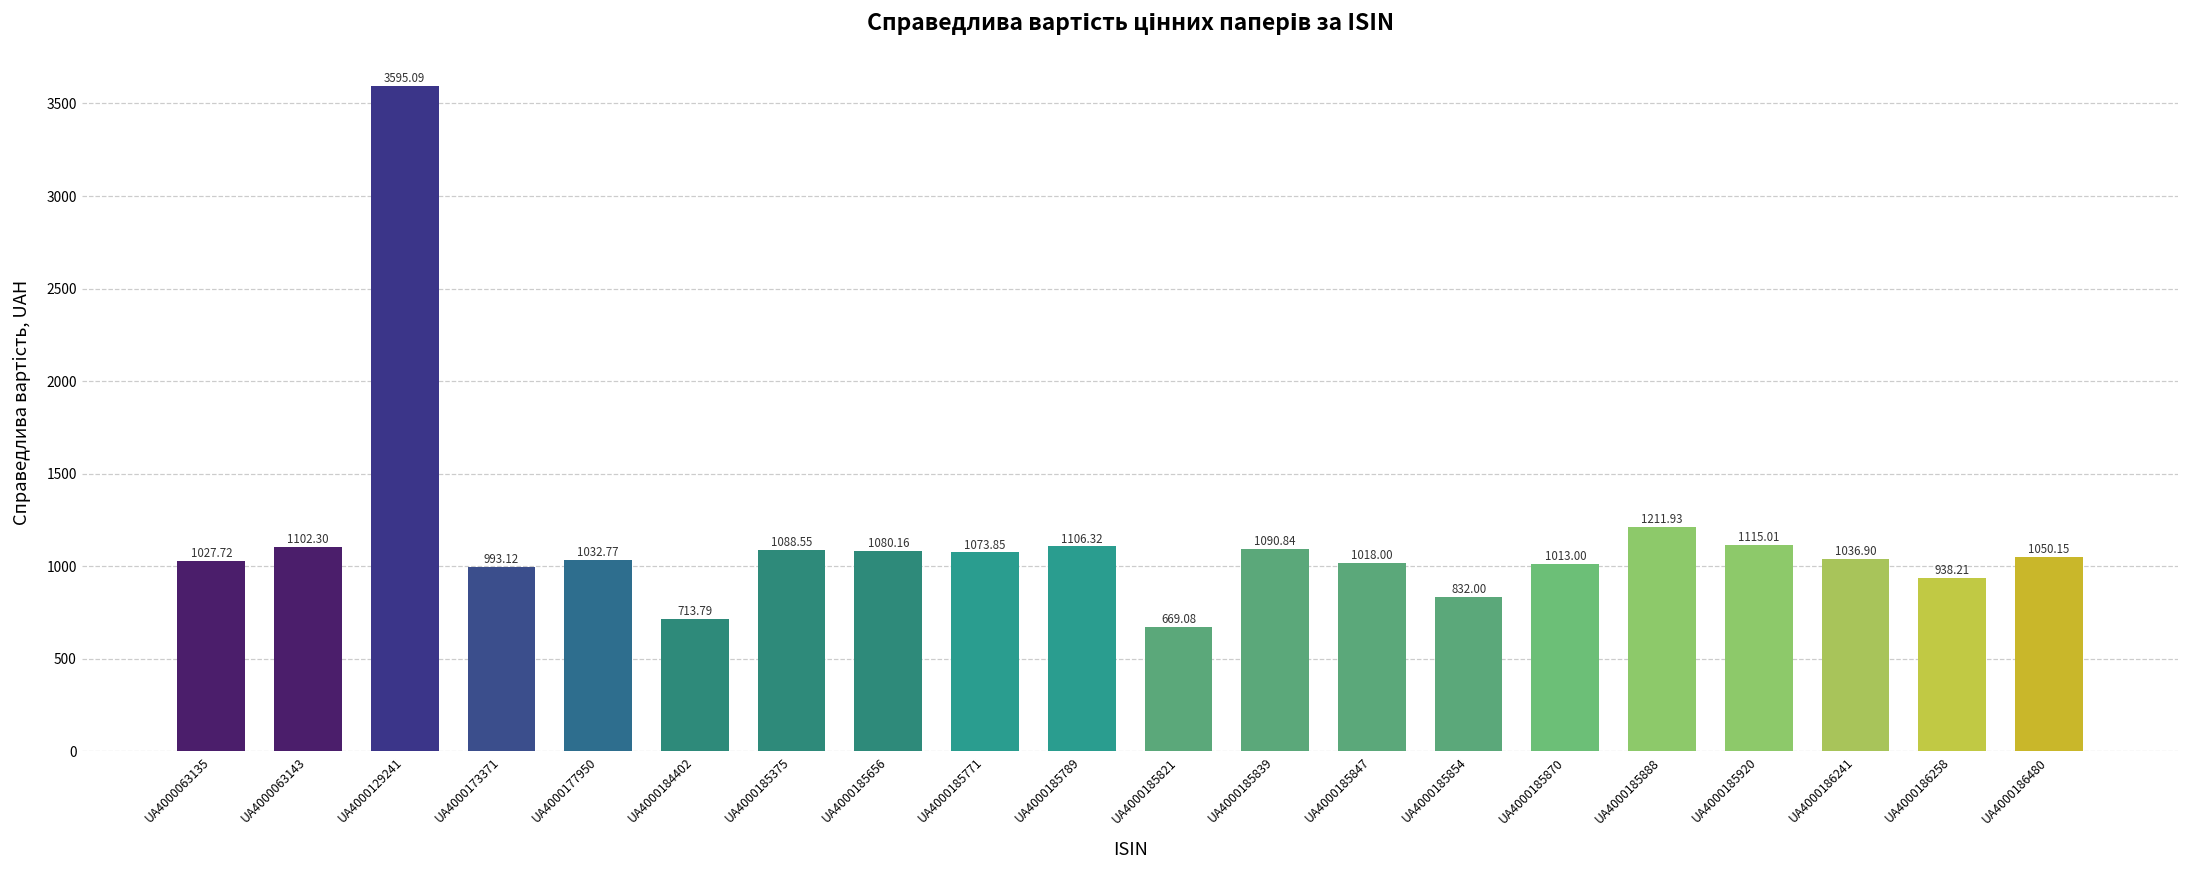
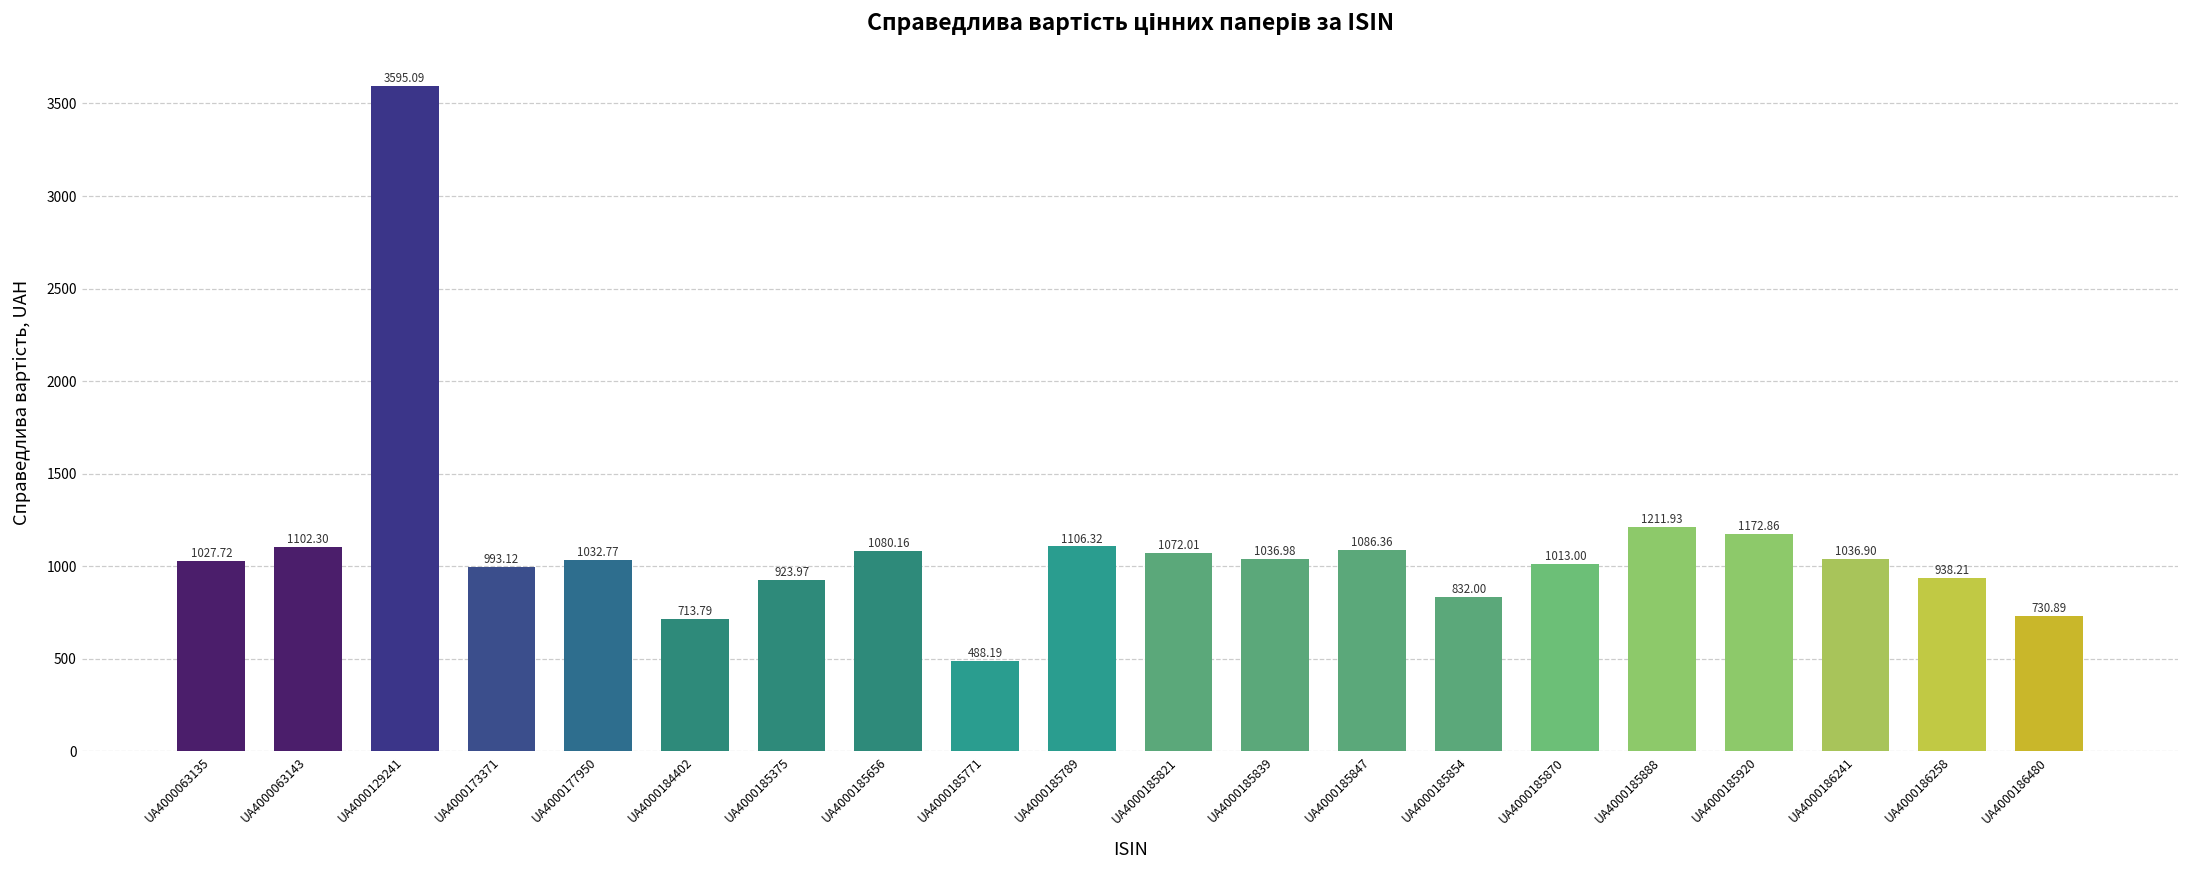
UA4000185375: 1088.55 -> 923.97
UA4000185771: 1073.85 -> 488.19
UA4000185821: 669.08 -> 1072.01
UA4000185839: 1090.84 -> 1036.98
UA4000185847: 1018.00 -> 1086.36
UA4000185920: 1115.01 -> 1172.86
UA4000186480: 1050.15 -> 730.89
